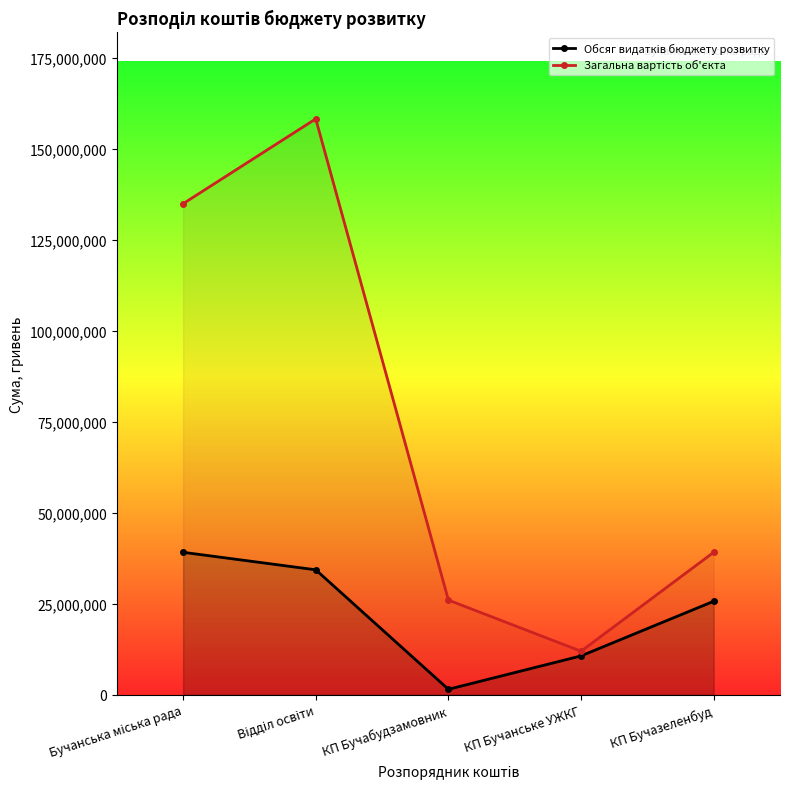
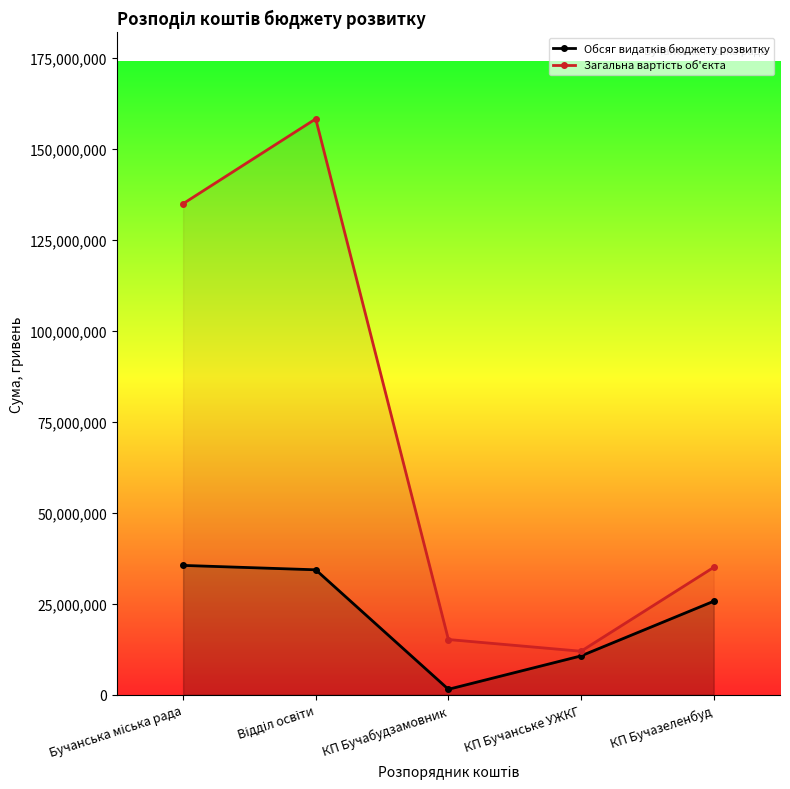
Обсяг видатків бюджету розвитку, Бучанська міська рада: 39,000,000 -> 36,000,000
Загальна вартість об'єкта, КП Бучабудзамовник: 26,000,000 -> 15,000,000
Загальна вартість об'єкта, КП Бучазеленбуд: 39,000,000 -> 35,000,000
